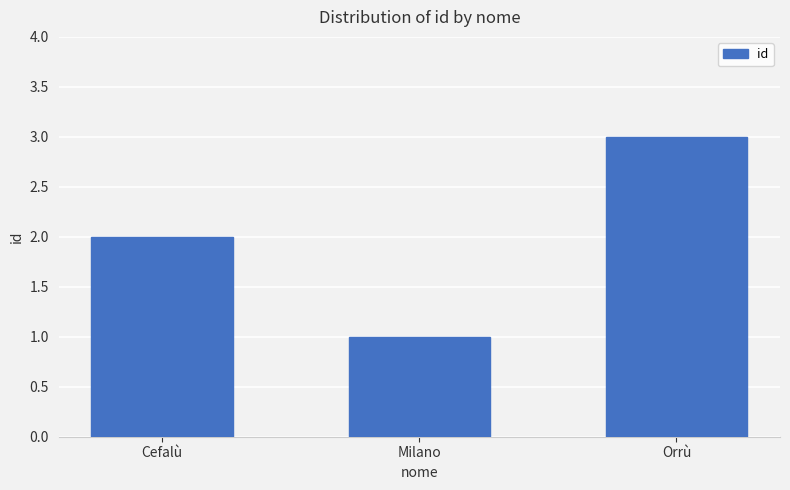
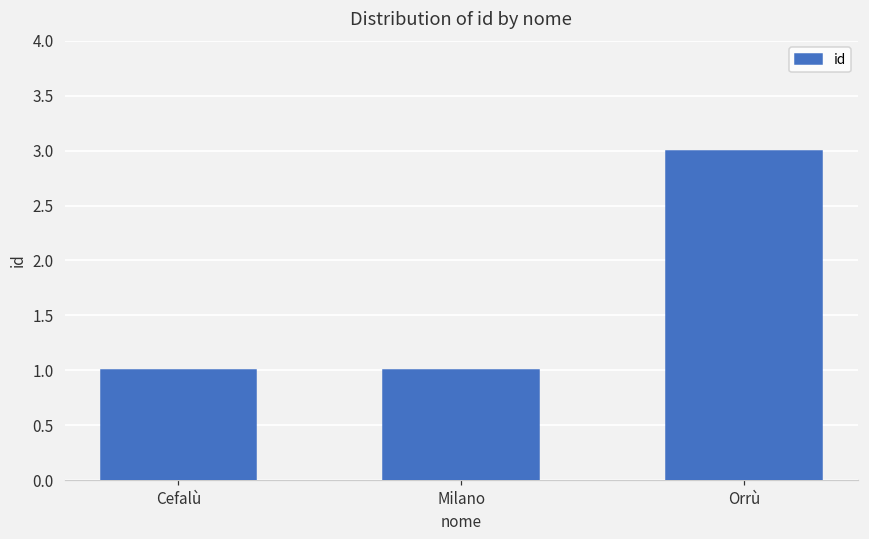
Cefalù: 2 -> 1
